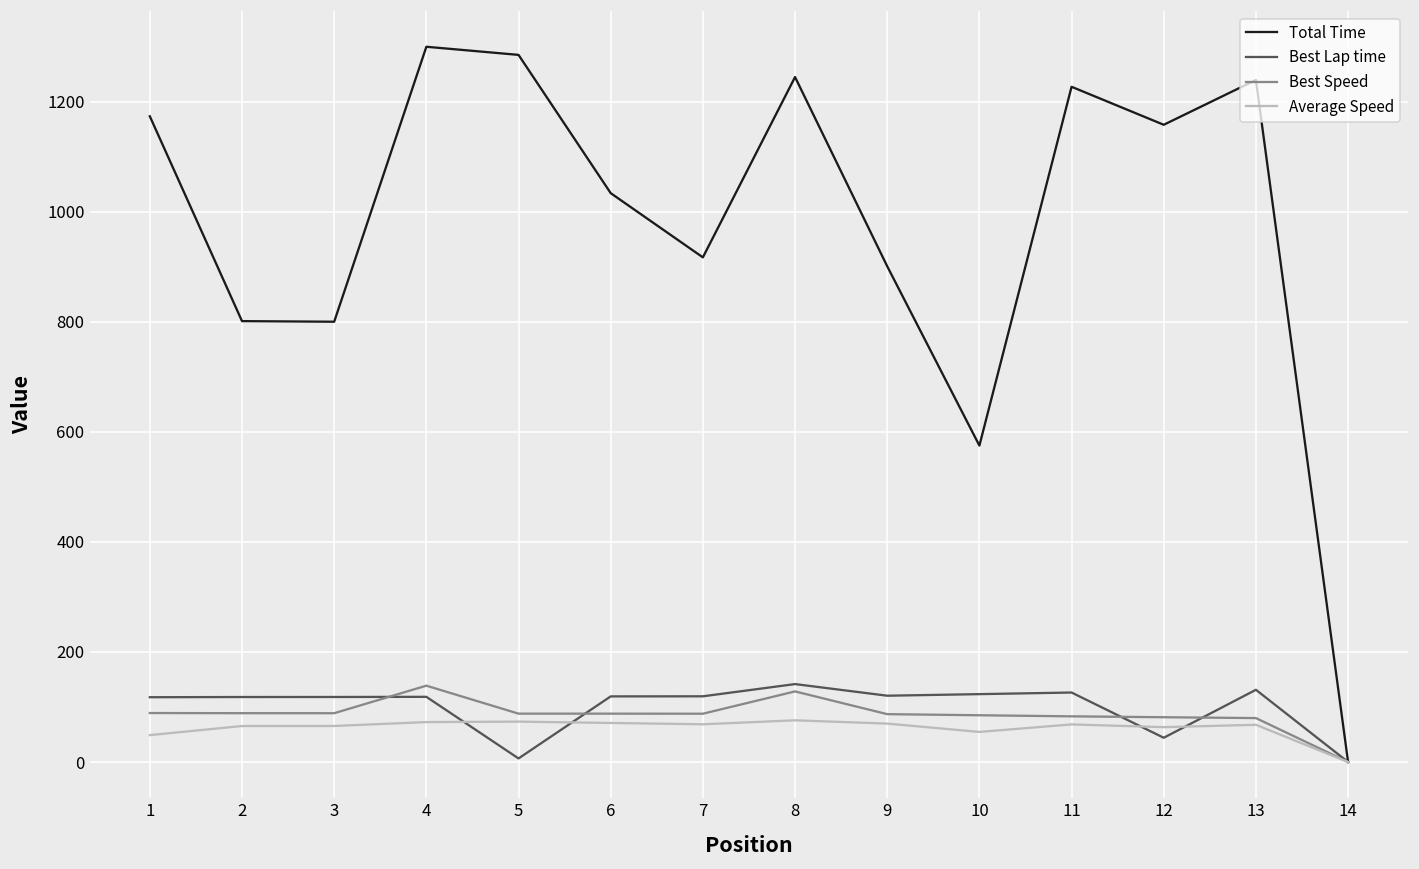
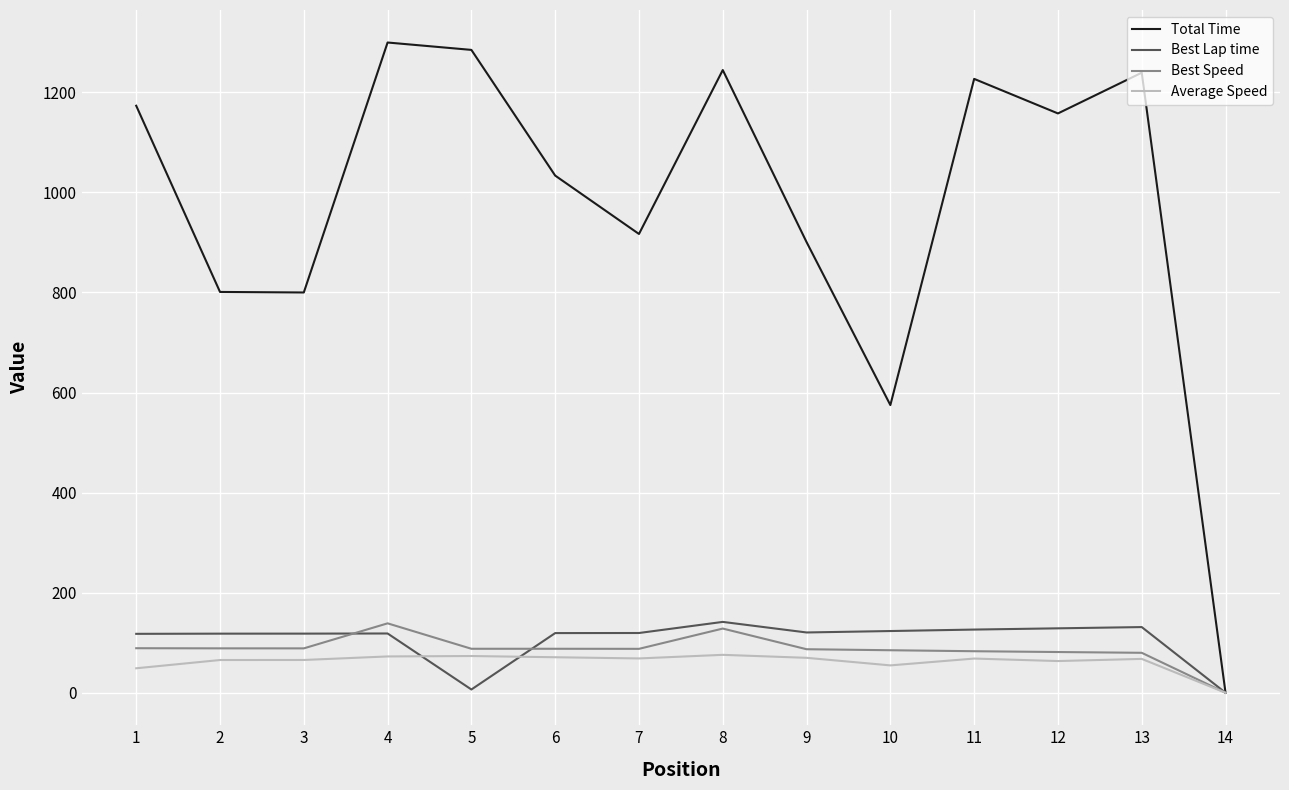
Best Lap time, 12: 40 -> 130
